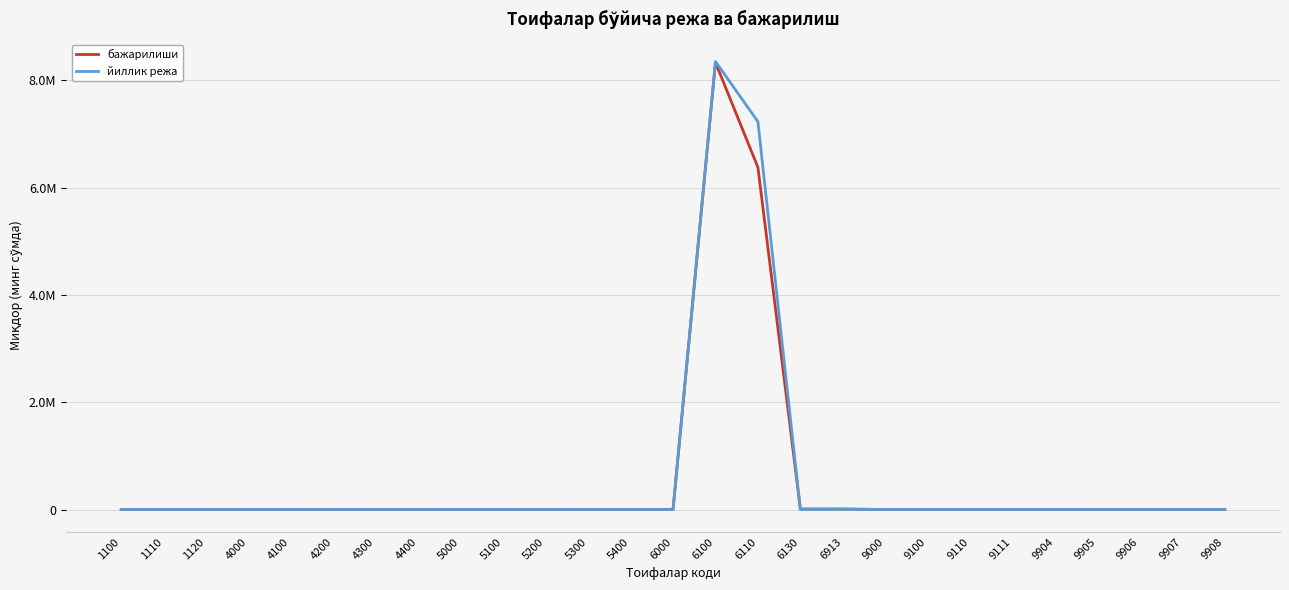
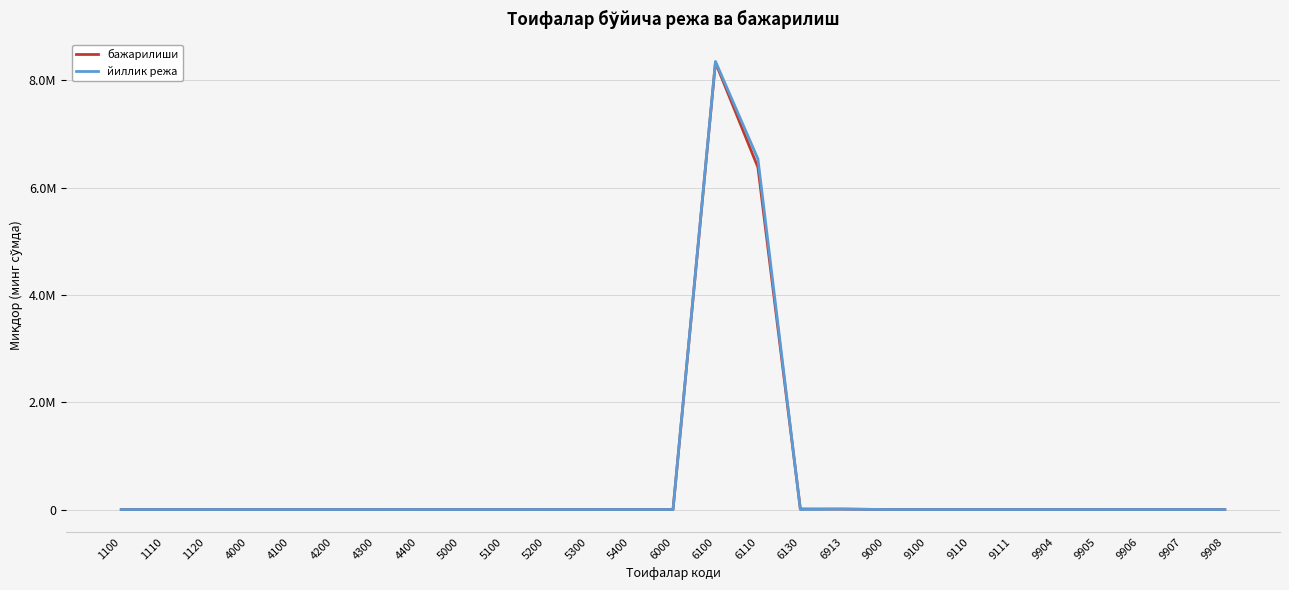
йиллик режа, 6110: 7200000 -> 6500000
